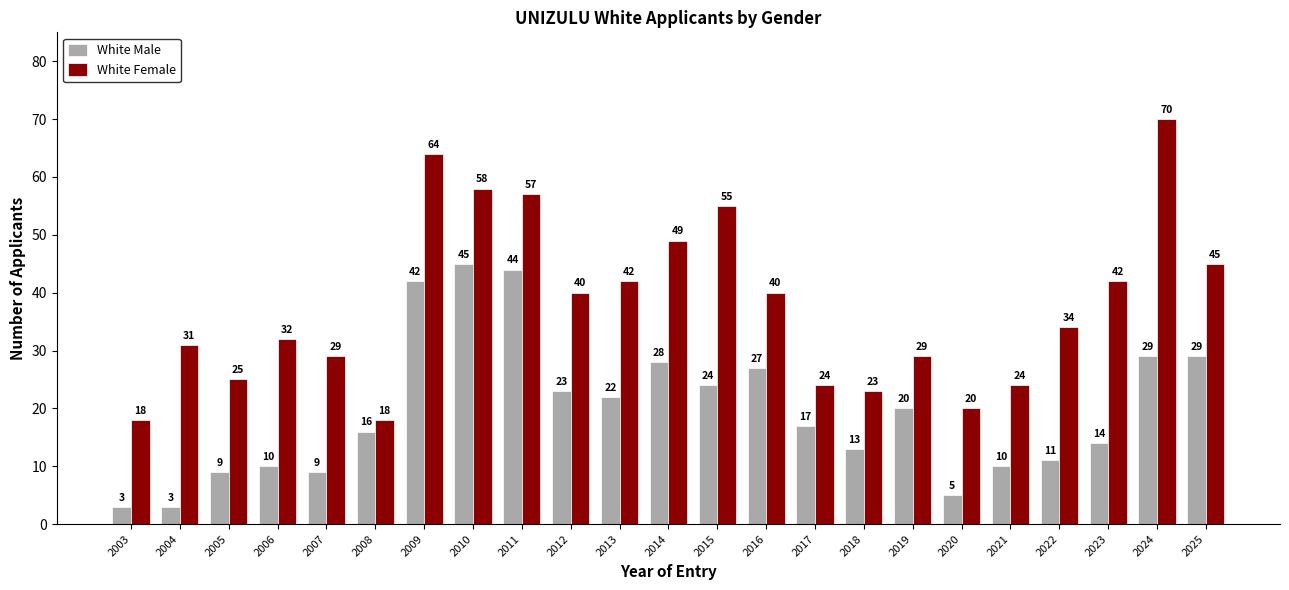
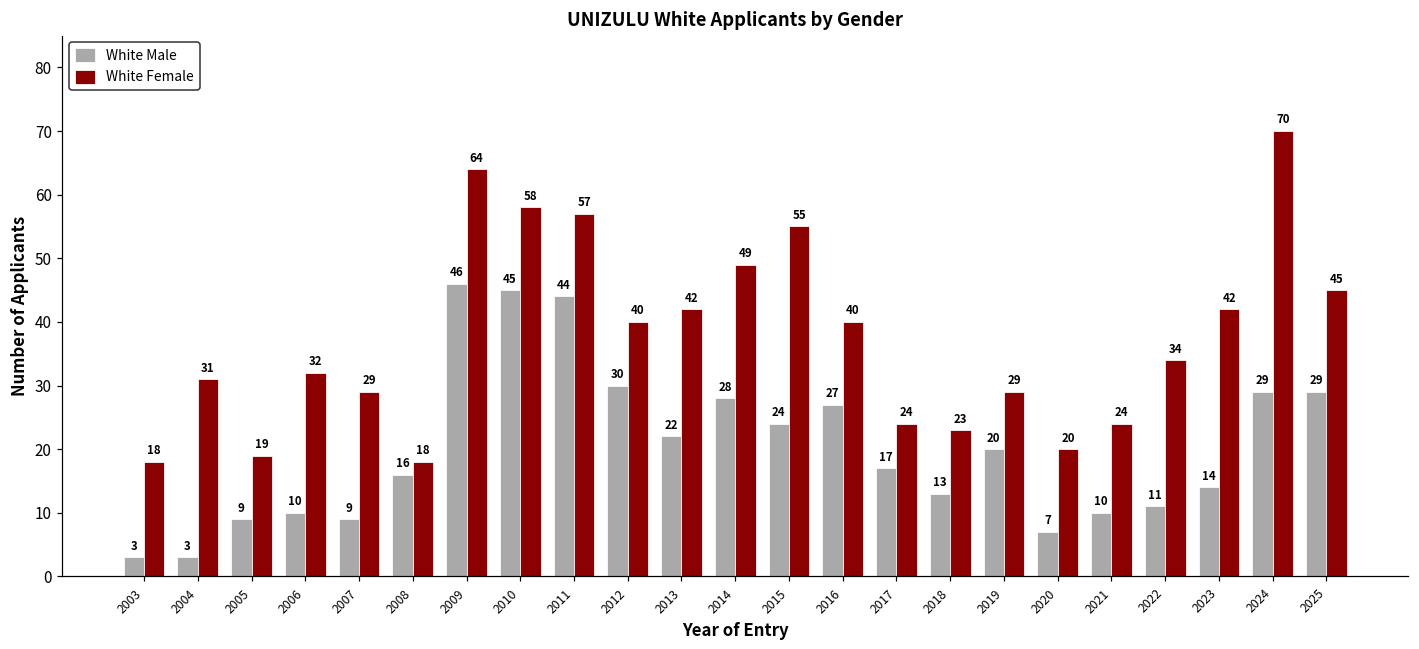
White Female, 2005: 25 -> 19
White Male, 2009: 42 -> 46
White Male, 2012: 23 -> 30
White Male, 2020: 5 -> 7
